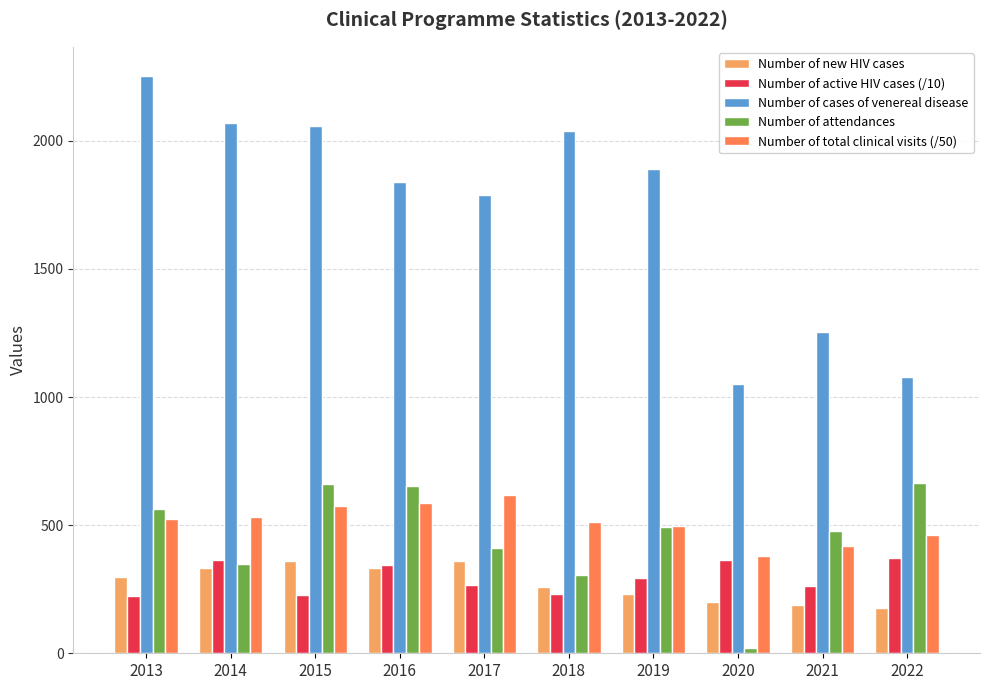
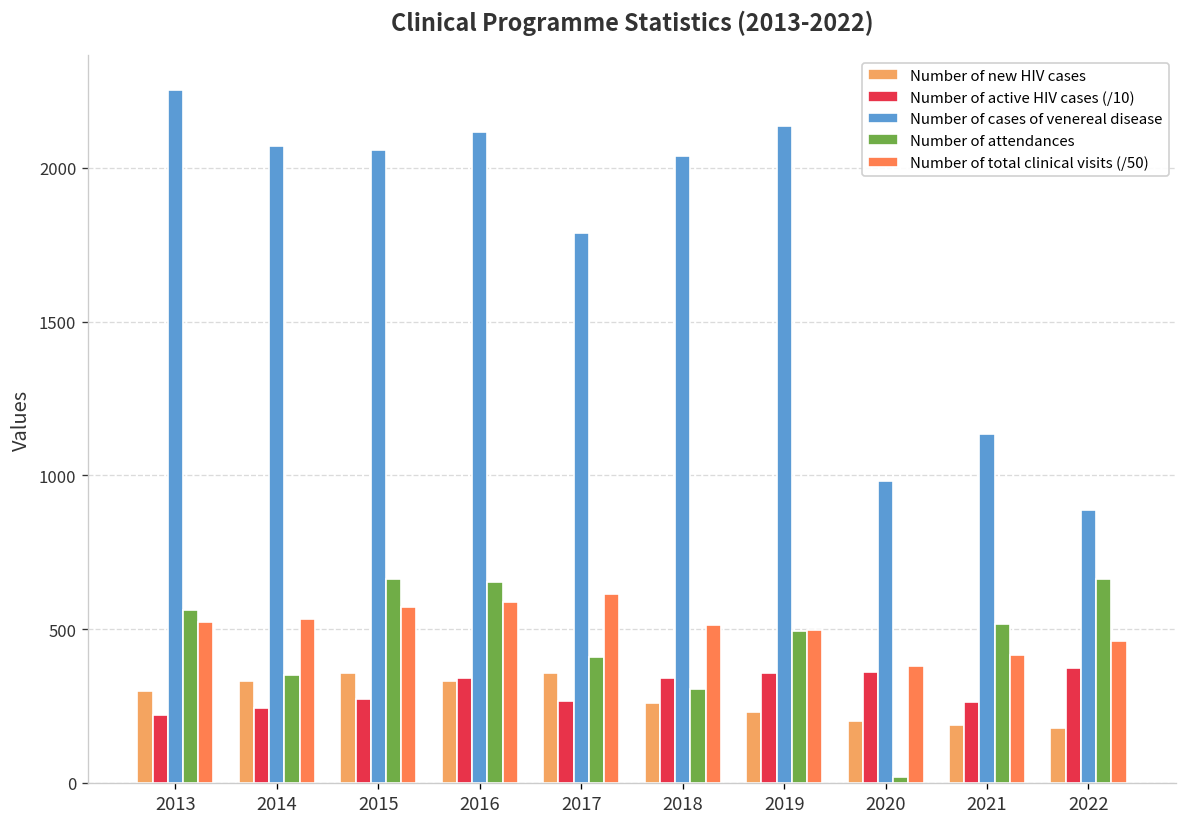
Number of active HIV cases (/10), 2014: 360 -> 240
Number of active HIV cases (/10), 2015: 230 -> 270
Number of cases of venereal disease, 2016: 1840 -> 2120
Number of active HIV cases (/10), 2018: 230 -> 340
Number of active HIV cases (/10), 2019: 290 -> 360
Number of cases of venereal disease, 2019: 1890 -> 2140
Number of cases of venereal disease, 2020: 1050 -> 980
Number of cases of venereal disease, 2021: 1250 -> 1140
Number of attendances, 2021: 480 -> 520
Number of cases of venereal disease, 2022: 1080 -> 890
